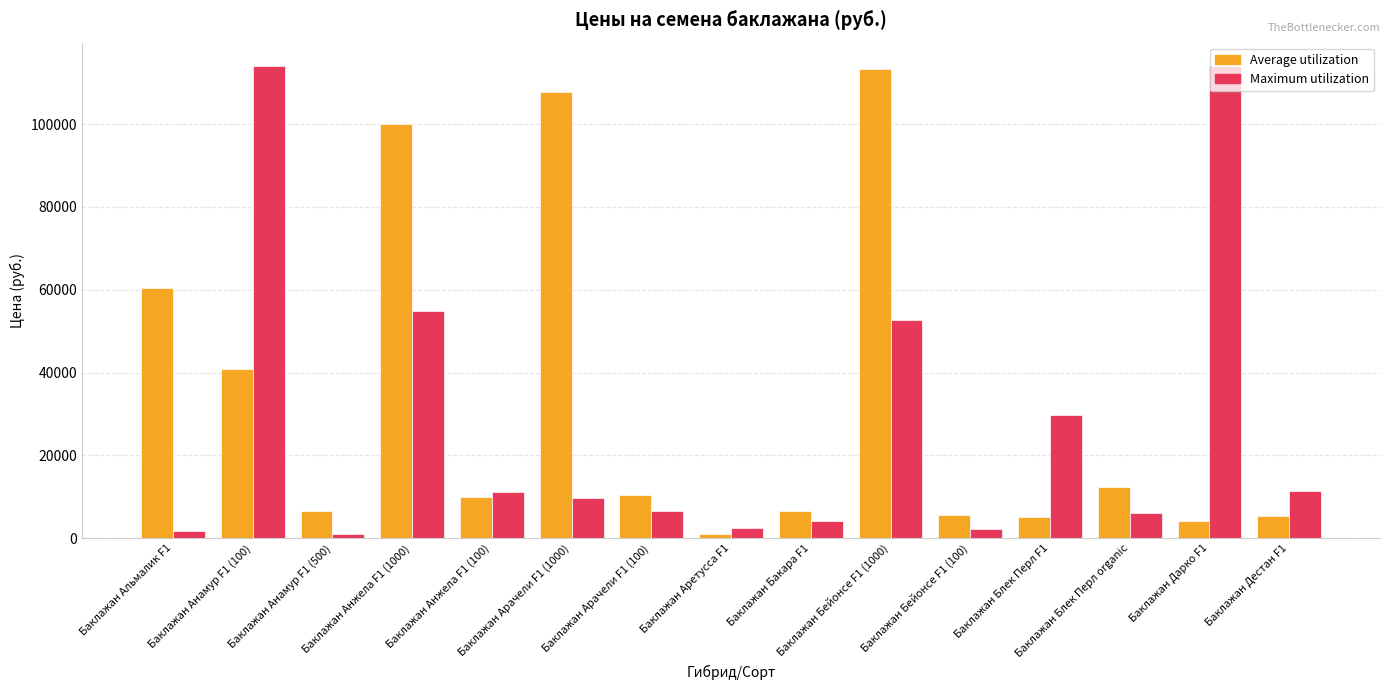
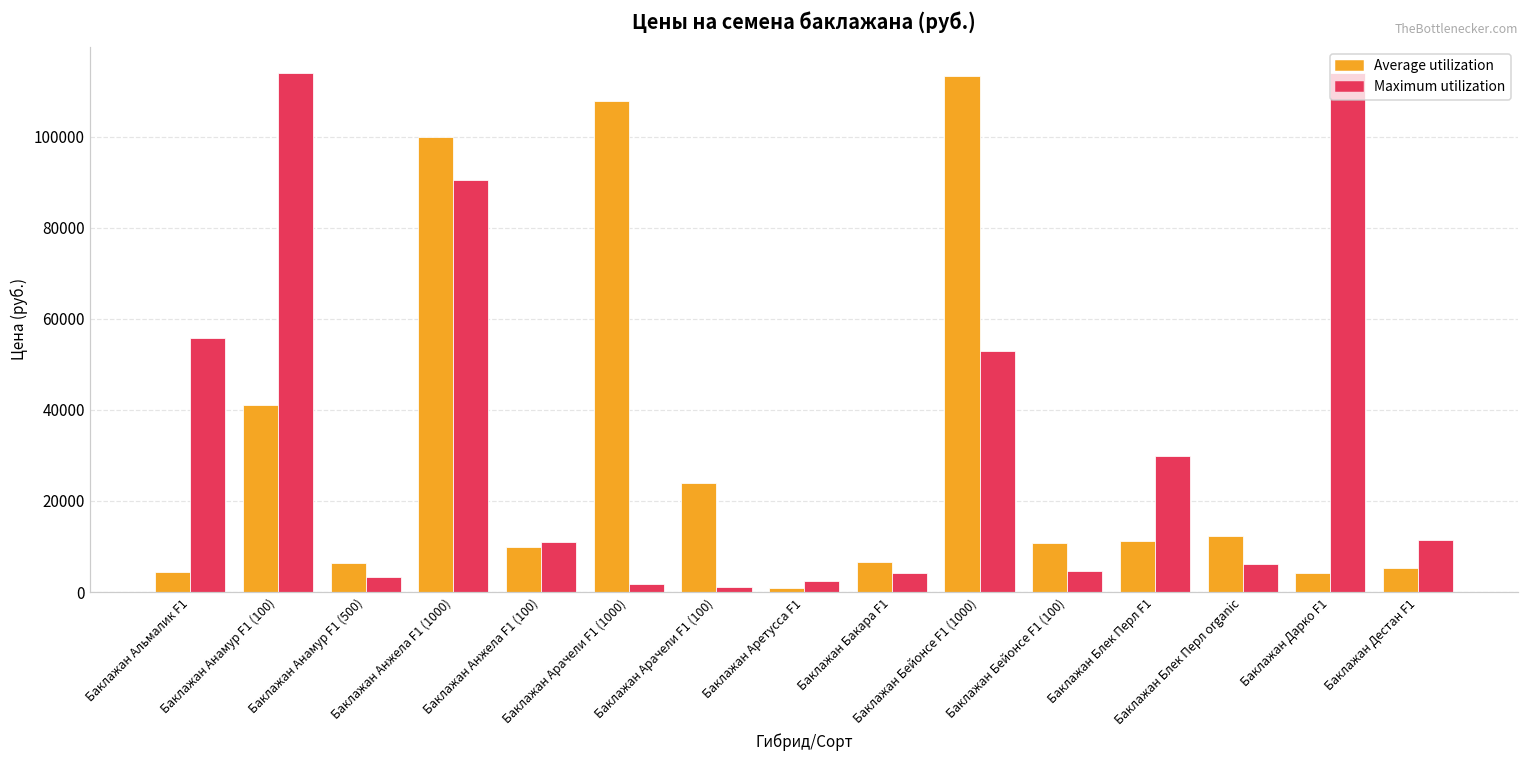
Average utilization, Баклажан Альмалик F1: 61000 -> 4000
Maximum utilization, Баклажан Альмалик F1: 2000 -> 56000
Maximum utilization, Баклажан Анамур F1 (500): 1000 -> 3000
Maximum utilization, Баклажан Анжела F1 (1000): 55000 -> 90000
Maximum utilization, Баклажан Арачели F1 (1000): 10000 -> 2000
Average utilization, Баклажан Арачели F1 (100): 11000 -> 24000
Maximum utilization, Баклажан Арачели F1 (100): 7000 -> 1000
Average utilization, Баклажан Бейонсе F1 (100): 6000 -> 11000
Maximum utilization, Баклажан Бейонсе F1 (100): 2000 -> 5000
Average utilization, Баклажан Блек Перл F1: 5000 -> 11000
